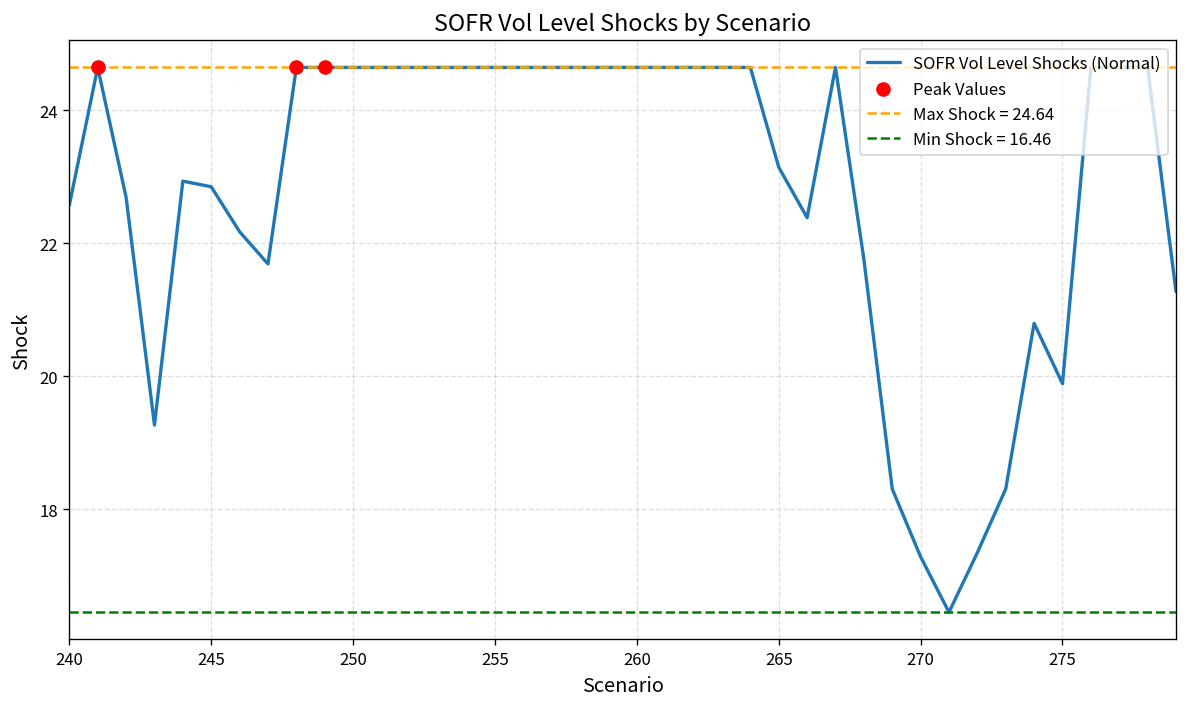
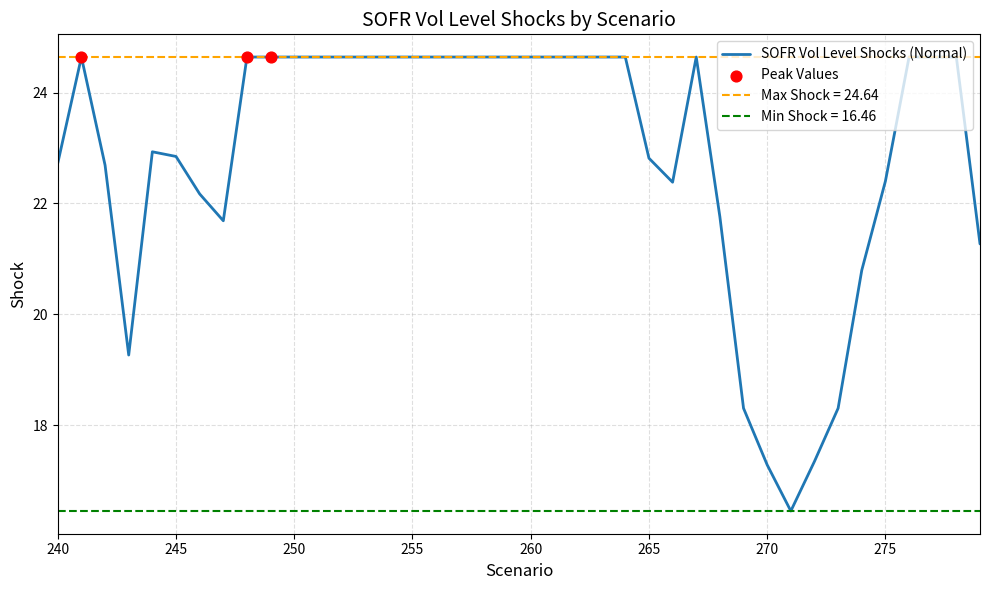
SOFR Vol Level Shocks (Normal), 240: 22.6 -> 22.7
SOFR Vol Level Shocks (Normal), 265: 23.1 -> 22.8
SOFR Vol Level Shocks (Normal), 275: 19.9 -> 22.4
